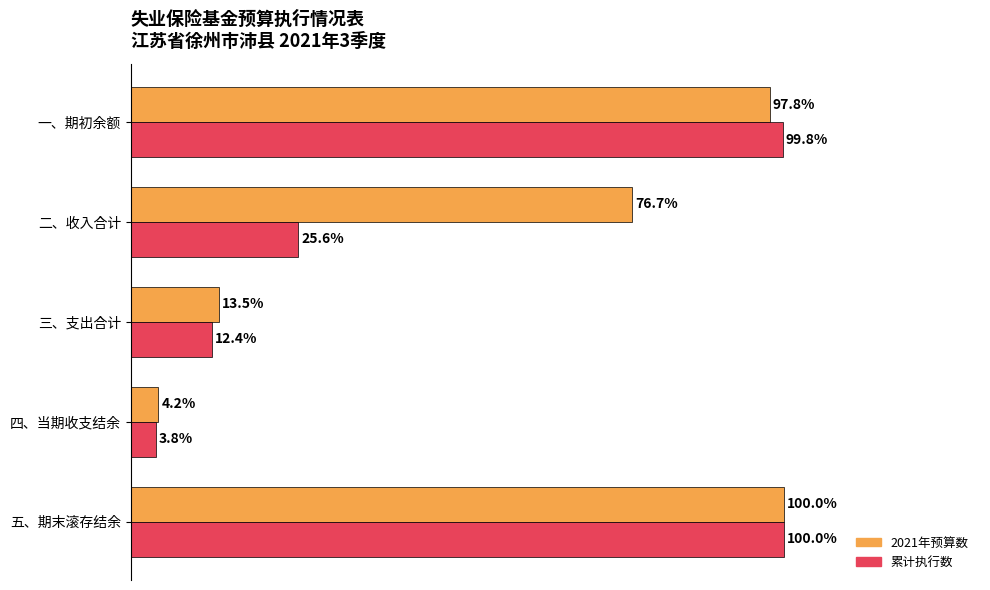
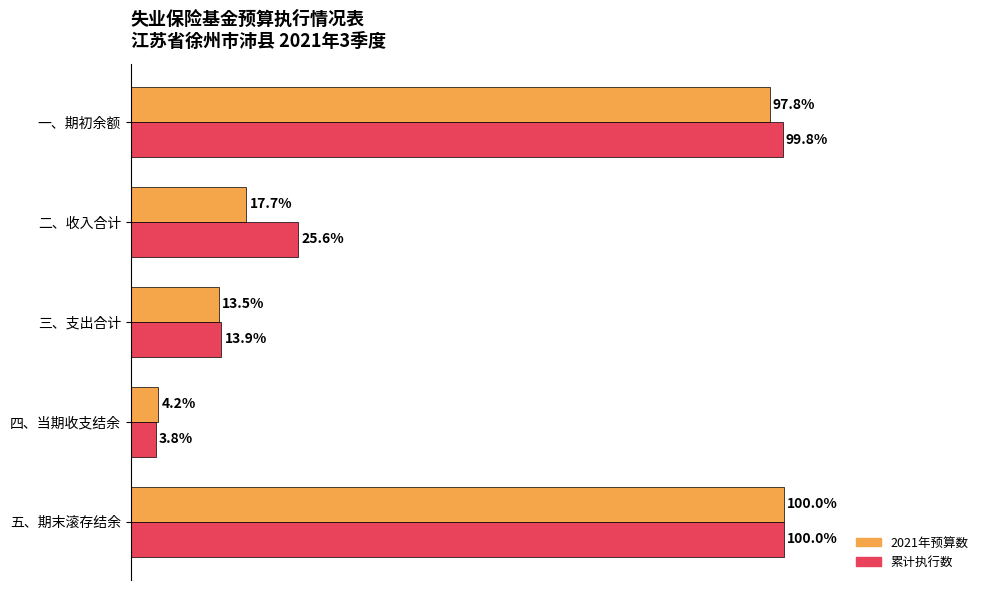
2021年预算数, 二、收入合计: 76.7% -> 17.7%
累计执行数, 三、支出合计: 12.4% -> 13.9%
